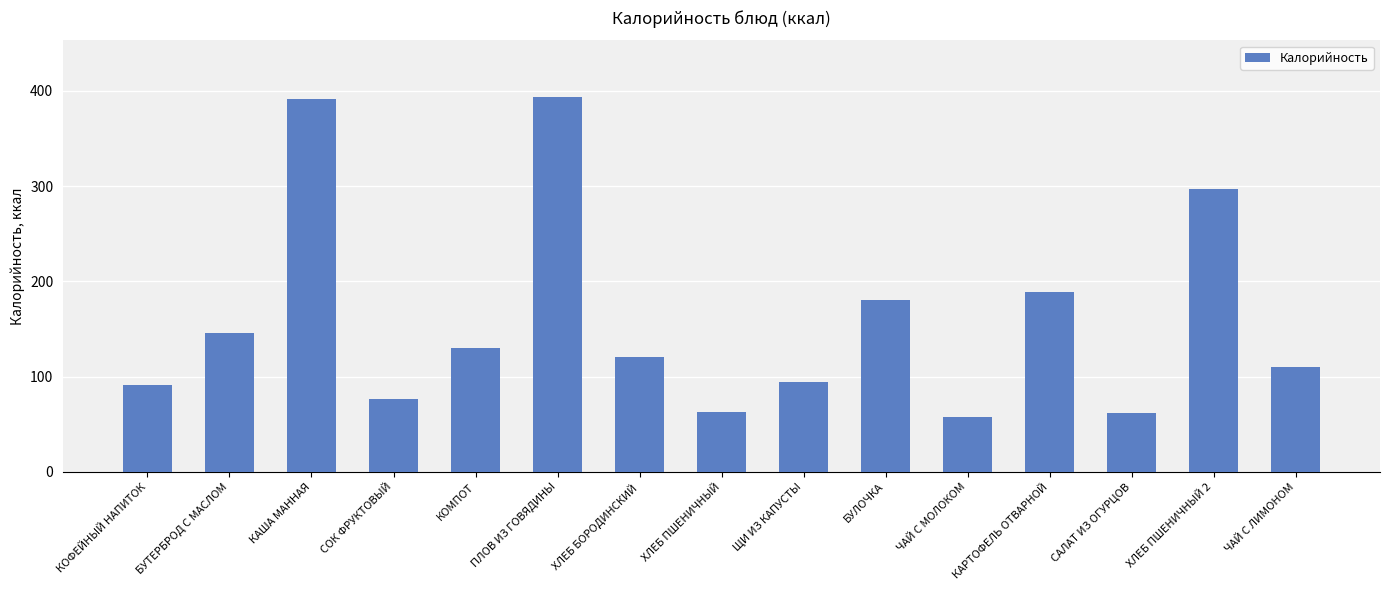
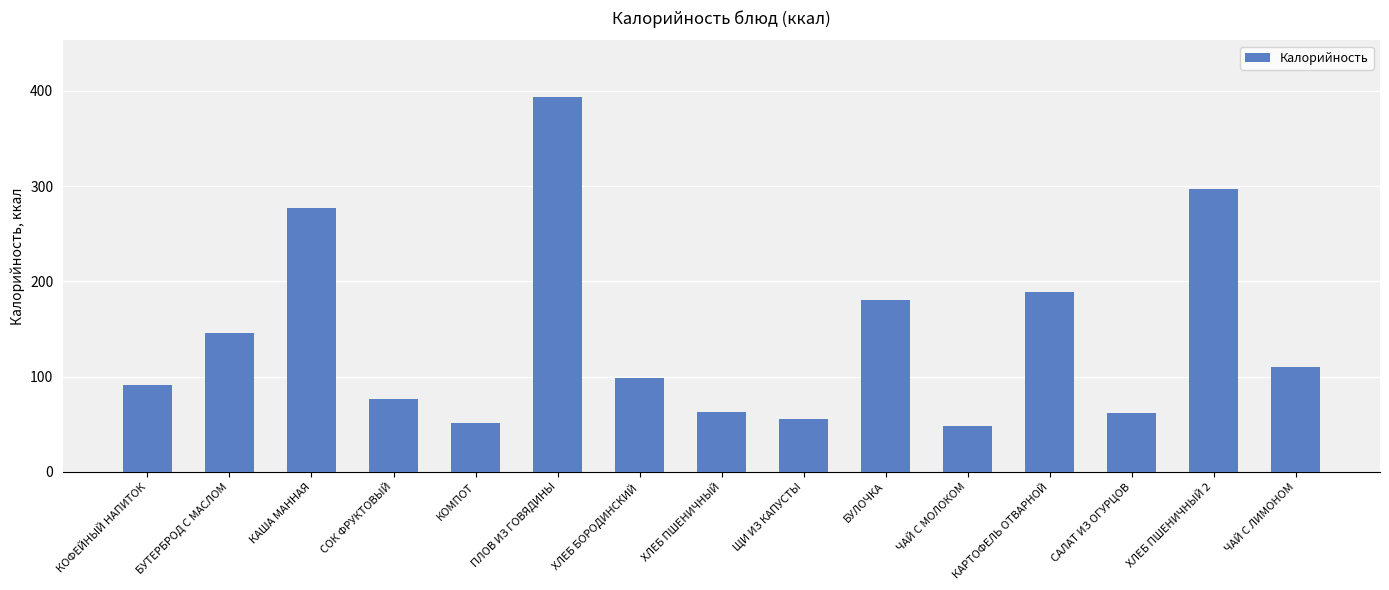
КАША МАННАЯ: 390 -> 280
КОМПОТ: 130 -> 50
ХЛЕБ БОРОДИНСКИЙ: 120 -> 100
ЩИ ИЗ КАПУСТЫ: 90 -> 60
ЧАЙ С МОЛОКОМ: 60 -> 50
